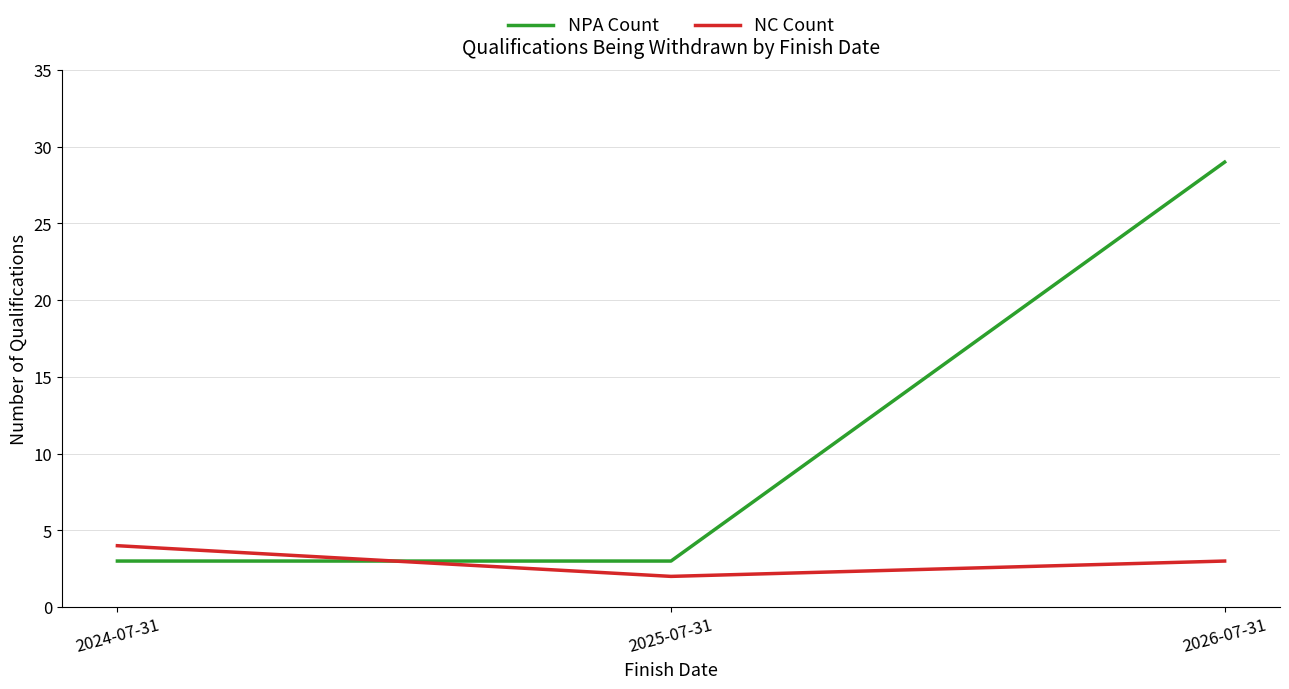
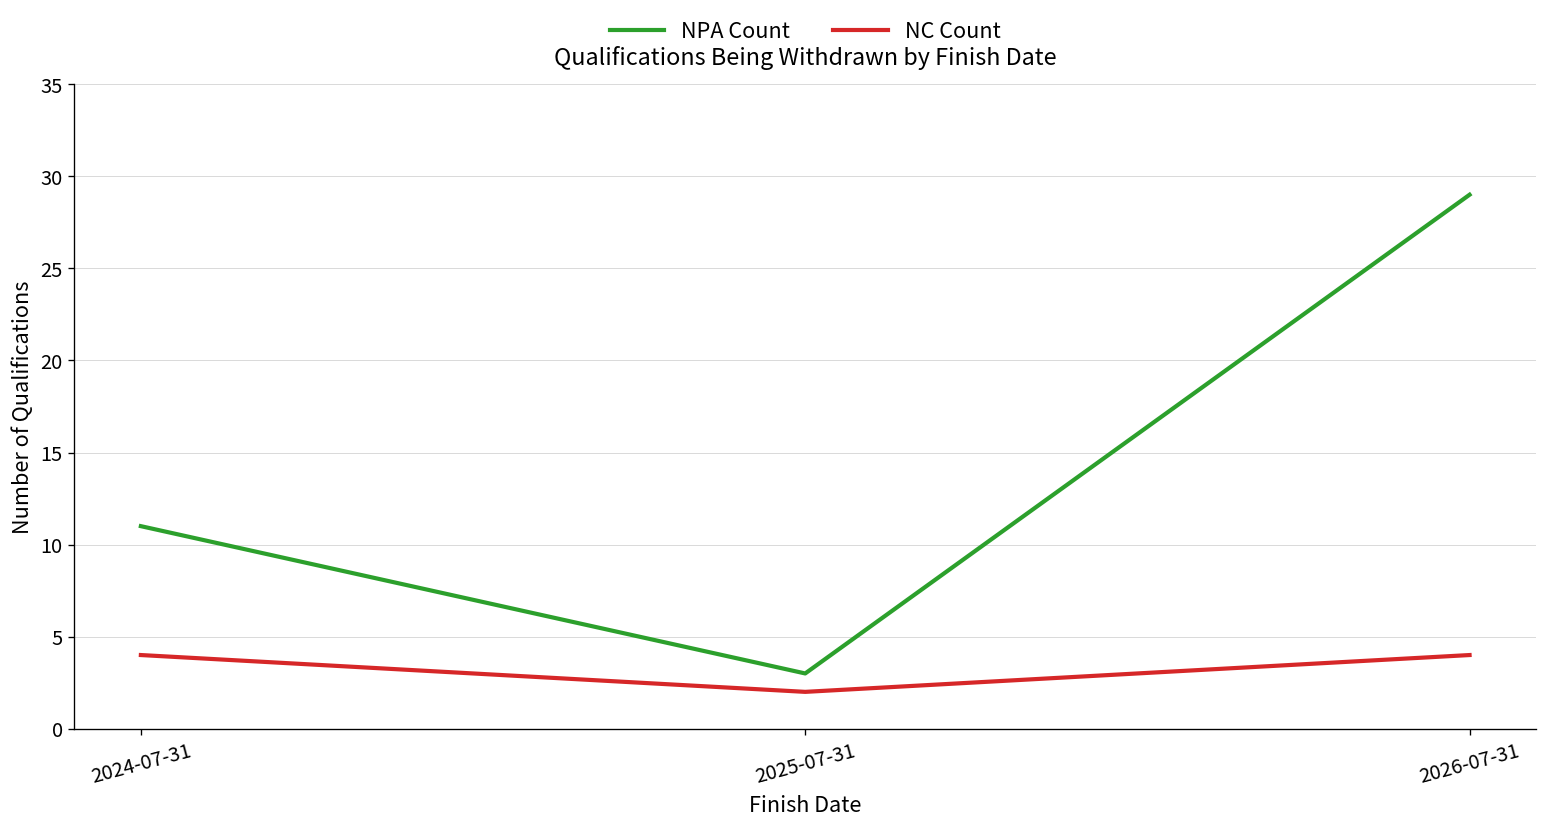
NPA Count, 2024-07-31: 3 -> 11
NC Count, 2026-07-31: 3 -> 4
